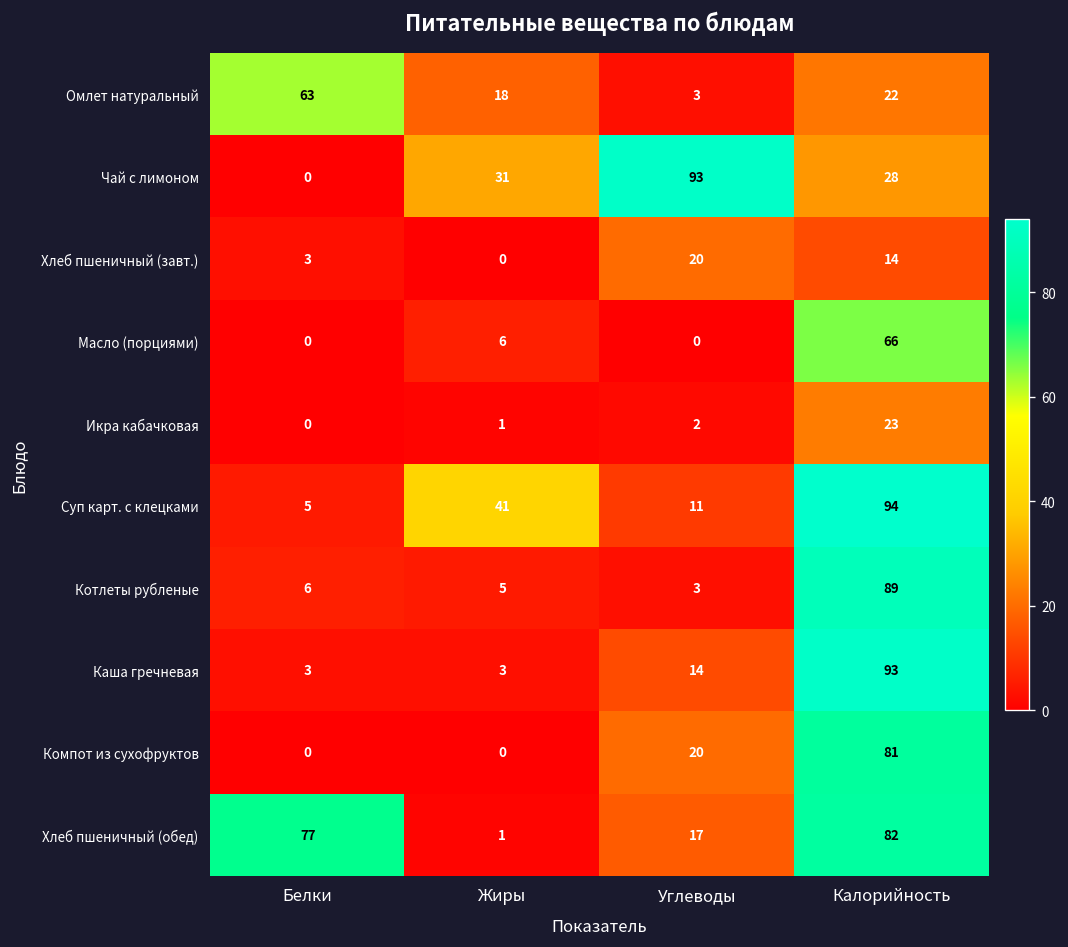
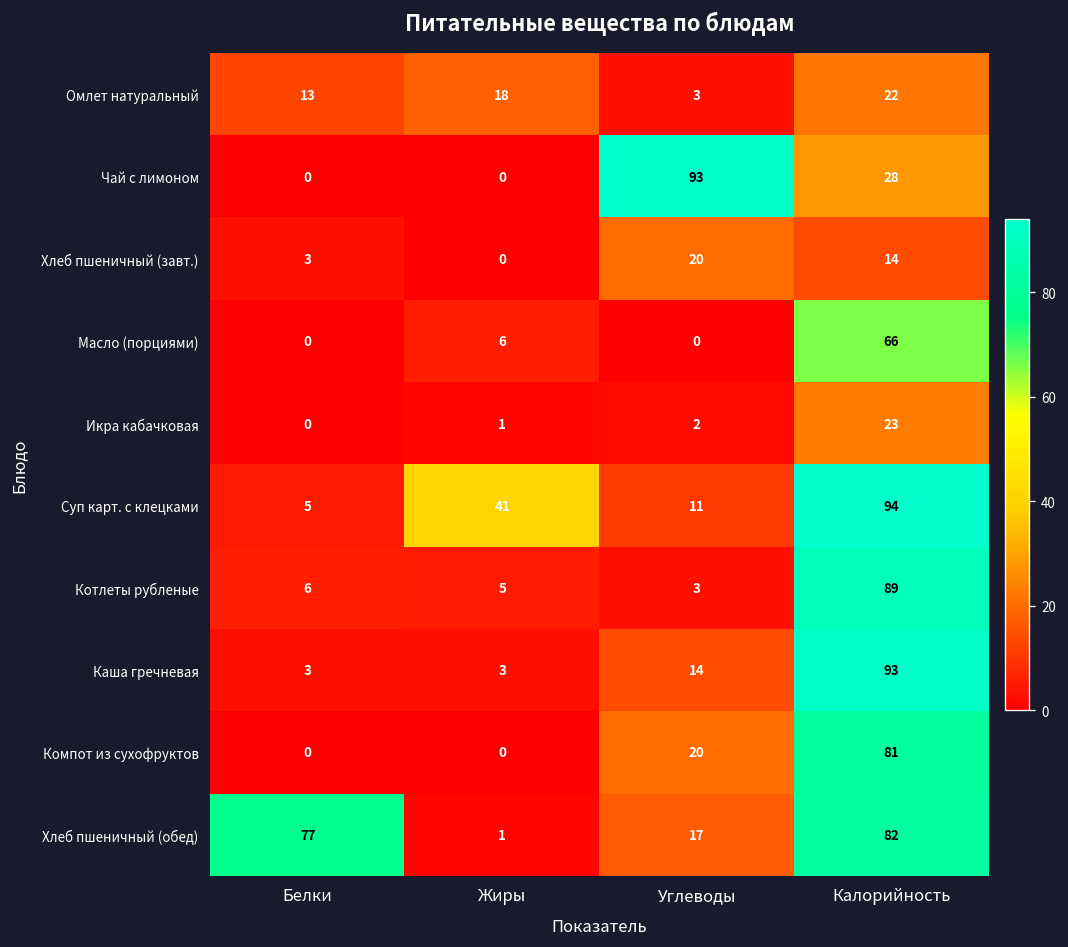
Омлет натуральный, Белки: 63 -> 13
Чай с лимоном, Жиры: 31 -> 0
